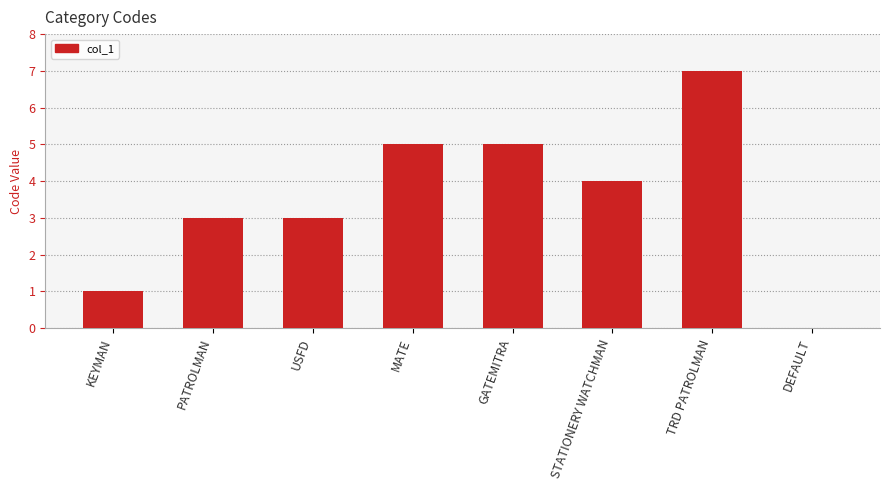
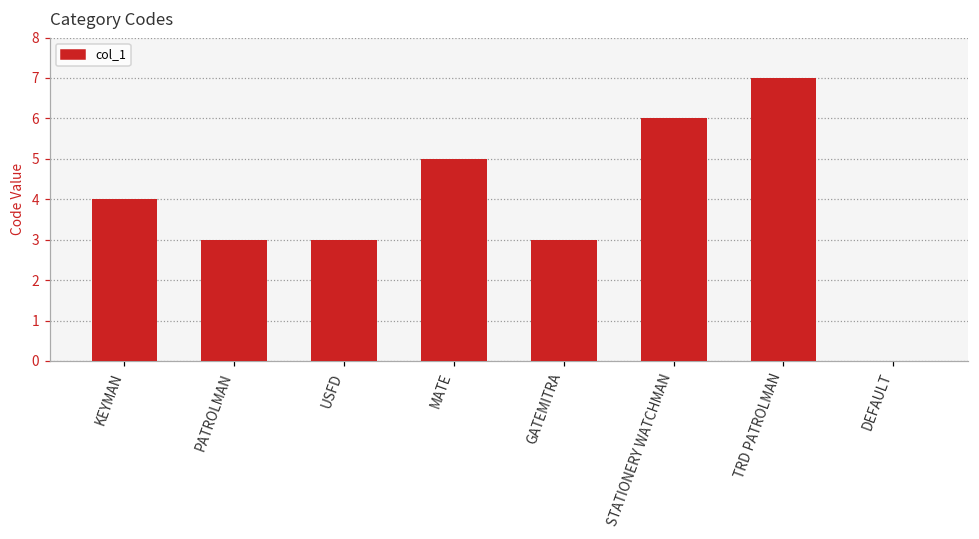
KEYMAN: 1 -> 4
GATEMITRA: 5 -> 3
STATIONERY WATCHMAN: 4 -> 6
